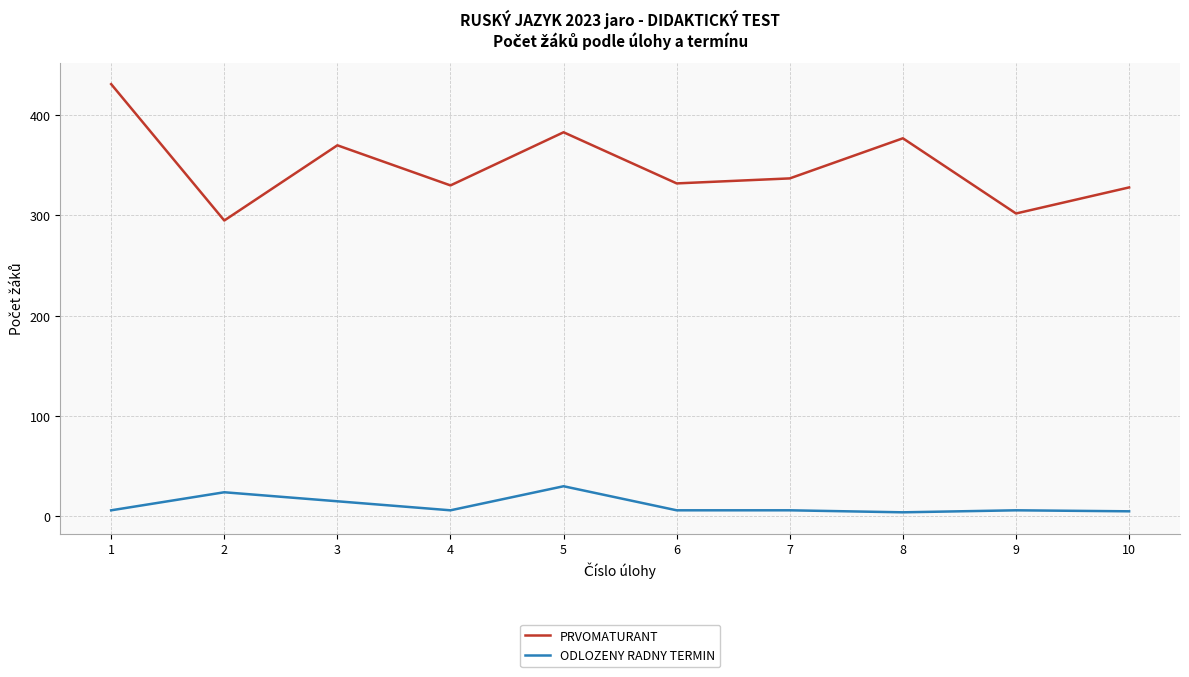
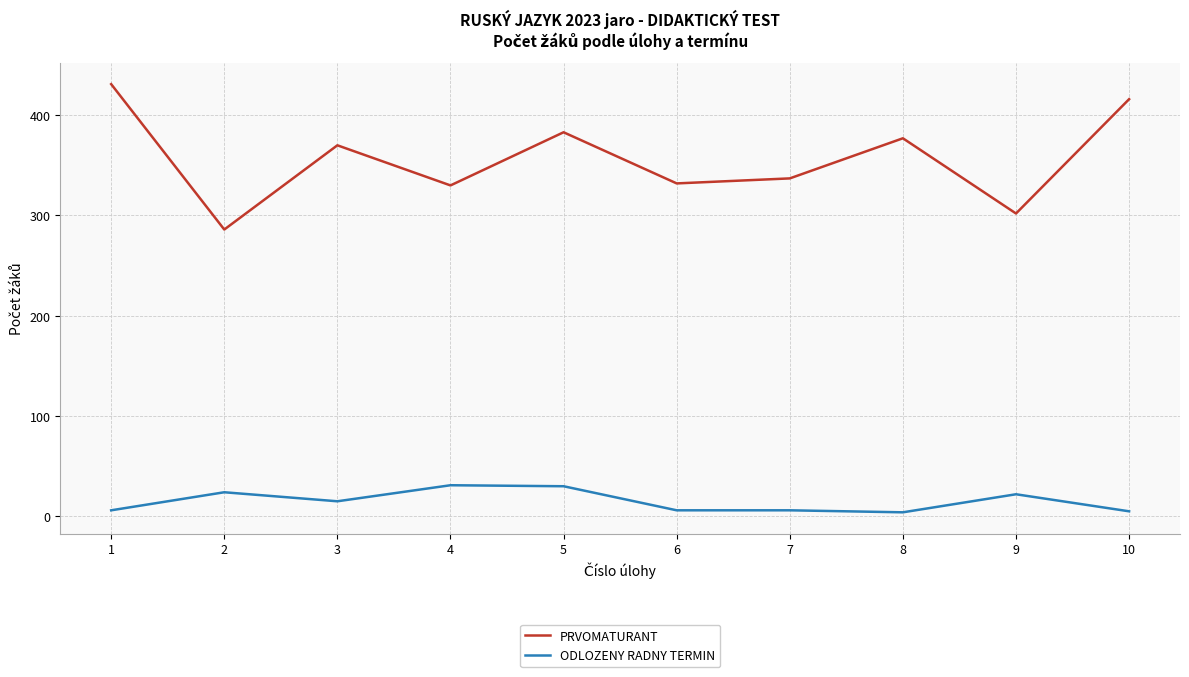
PRVOMATURANT, 2: 295 -> 286
ODLOZENY RADNY TERMIN, 4: 6 -> 31
ODLOZENY RADNY TERMIN, 9: 6 -> 22
PRVOMATURANT, 10: 328 -> 416
